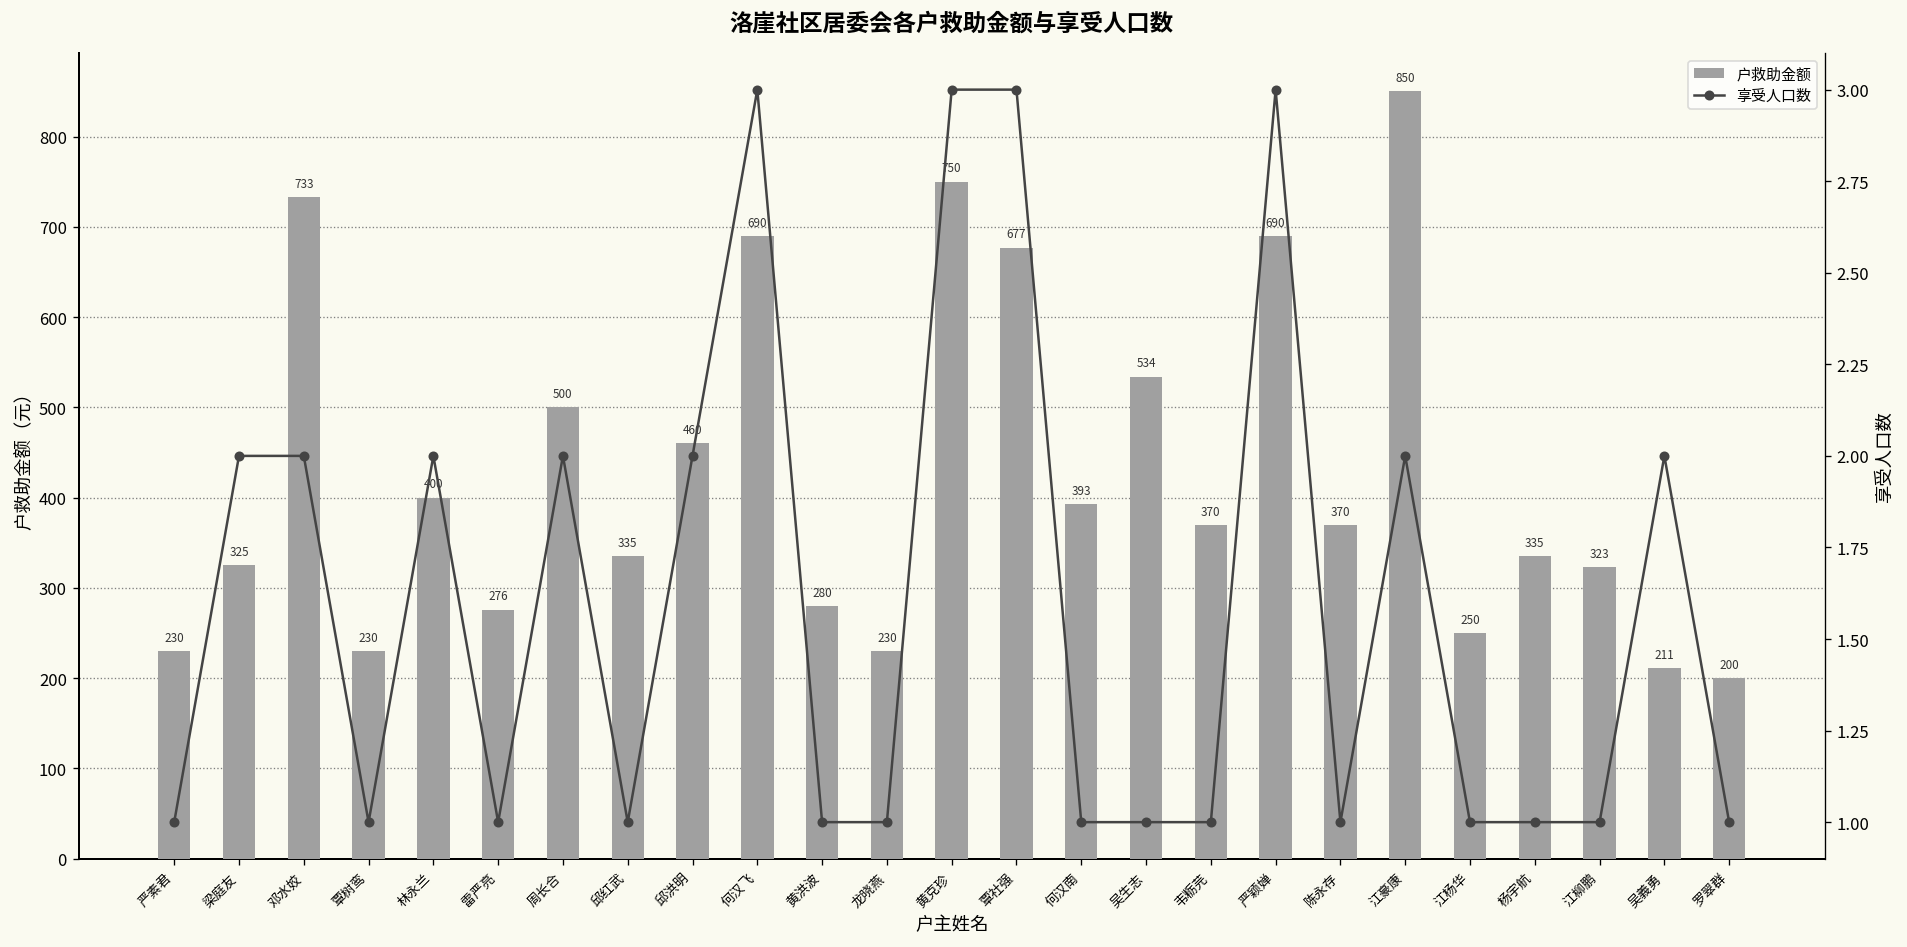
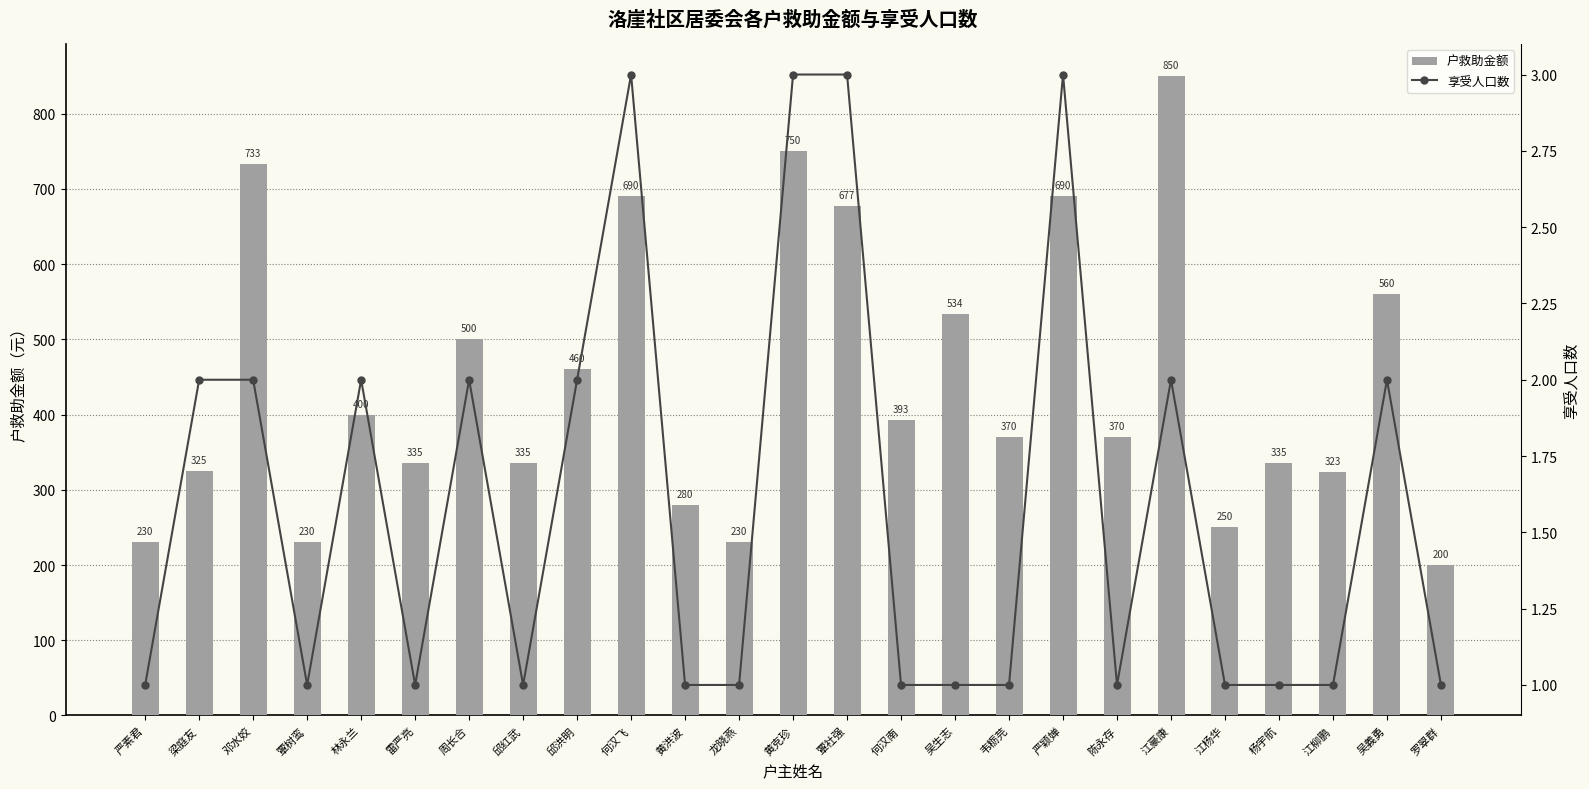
户救助金额, 雷严亮: 276 -> 335
户救助金额, 吴義勇: 211 -> 560
